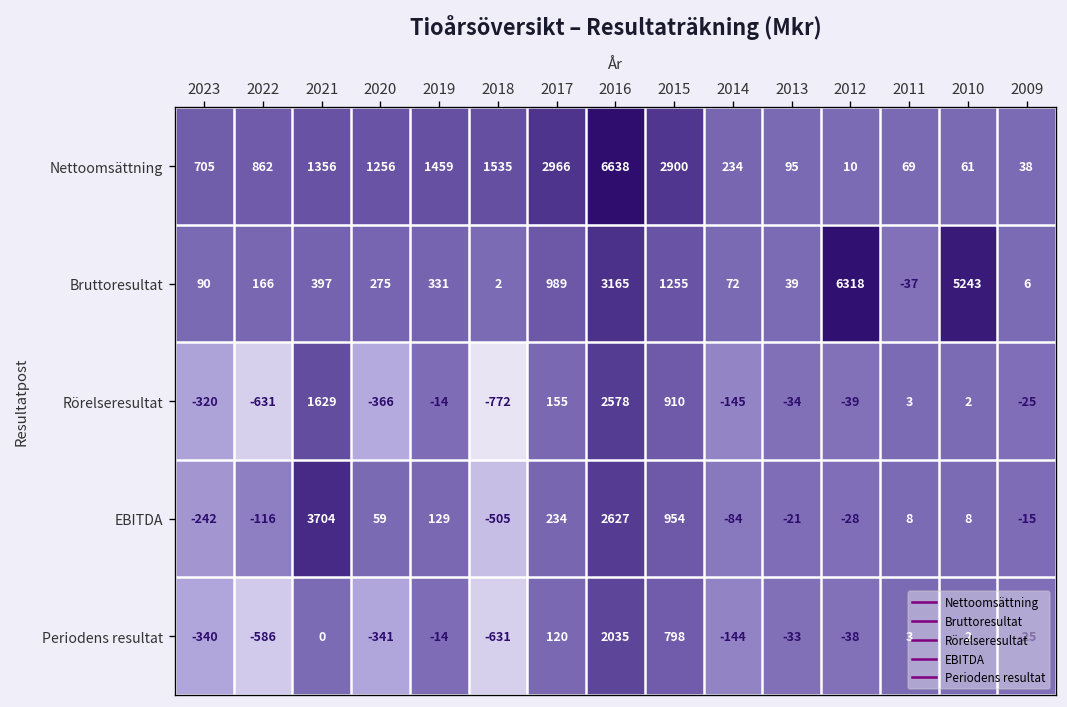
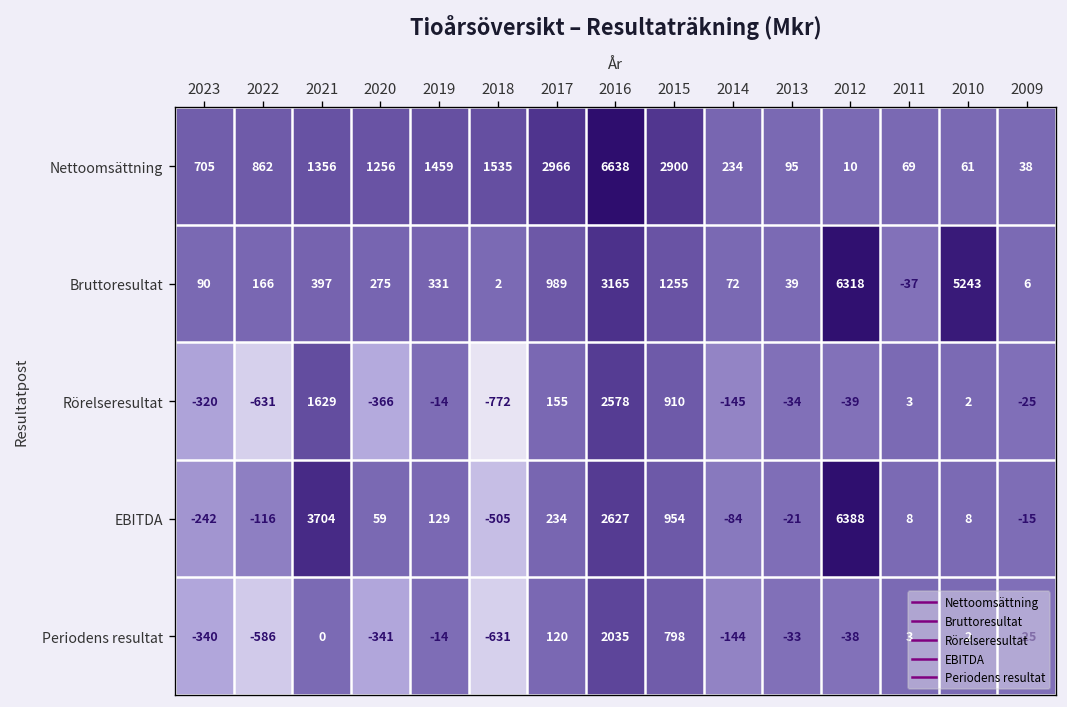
EBITDA, 2012: -28 -> 6388
